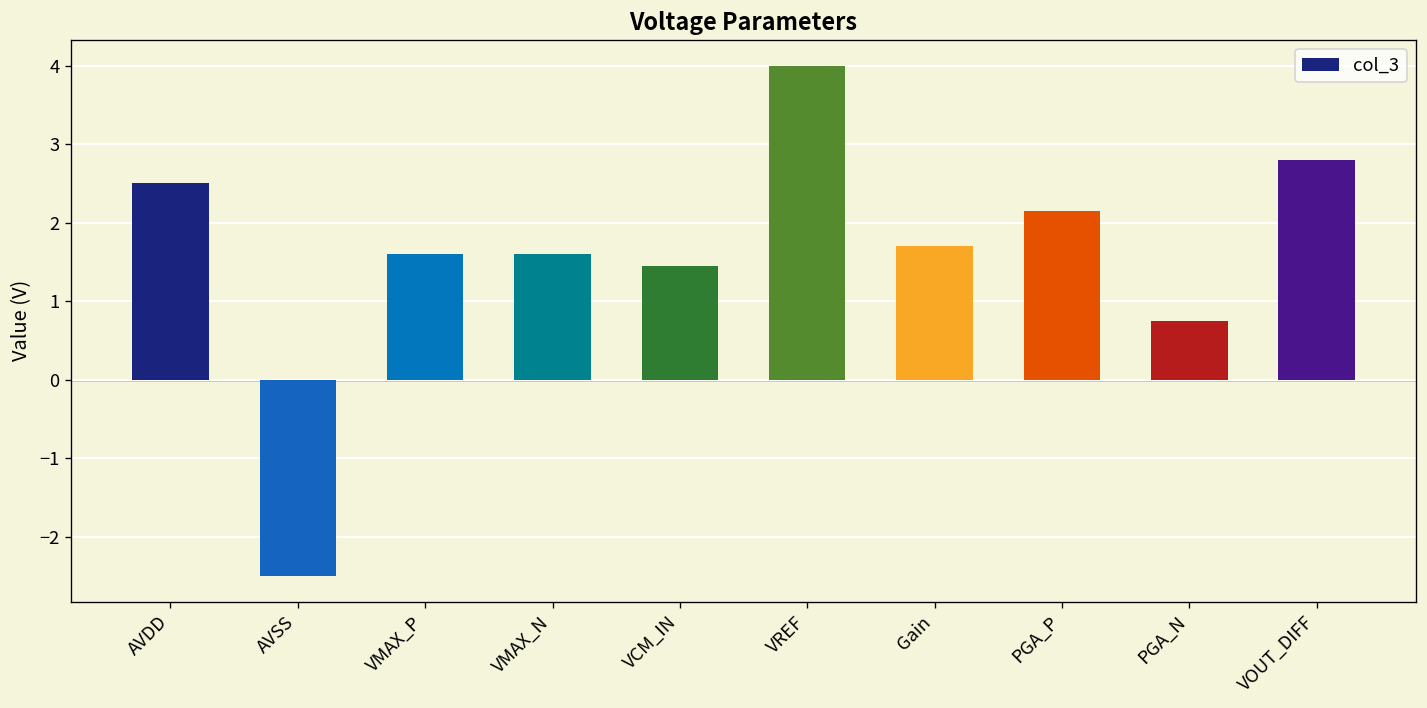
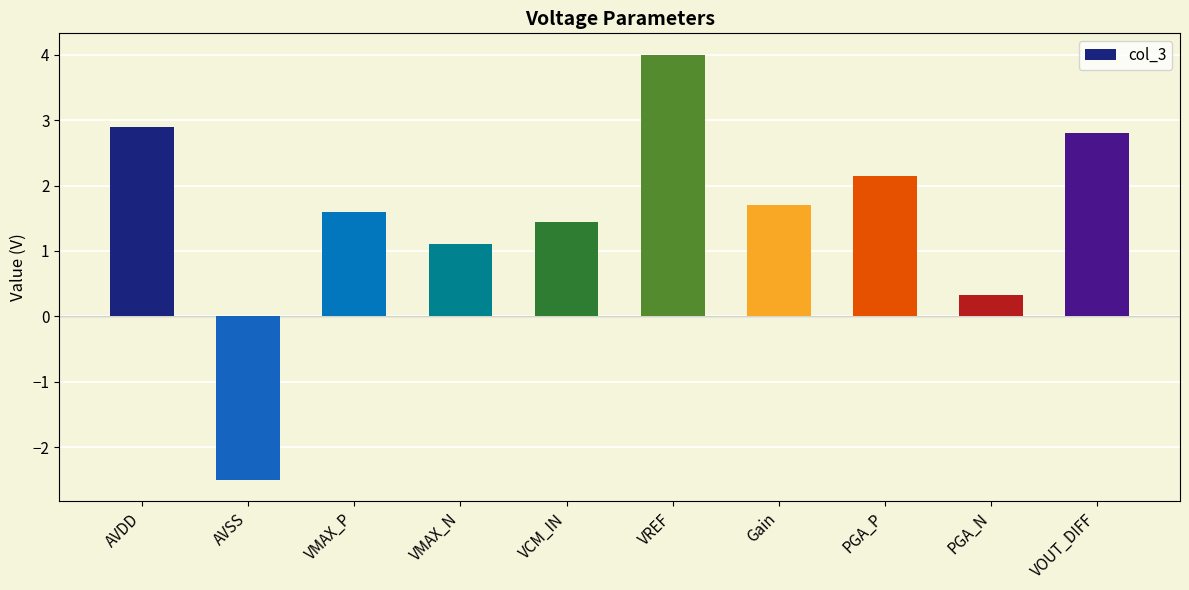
AVDD: 2.5 -> 2.9
VMAX_N: 1.6 -> 1.1
PGA_N: 0.8 -> 0.3
